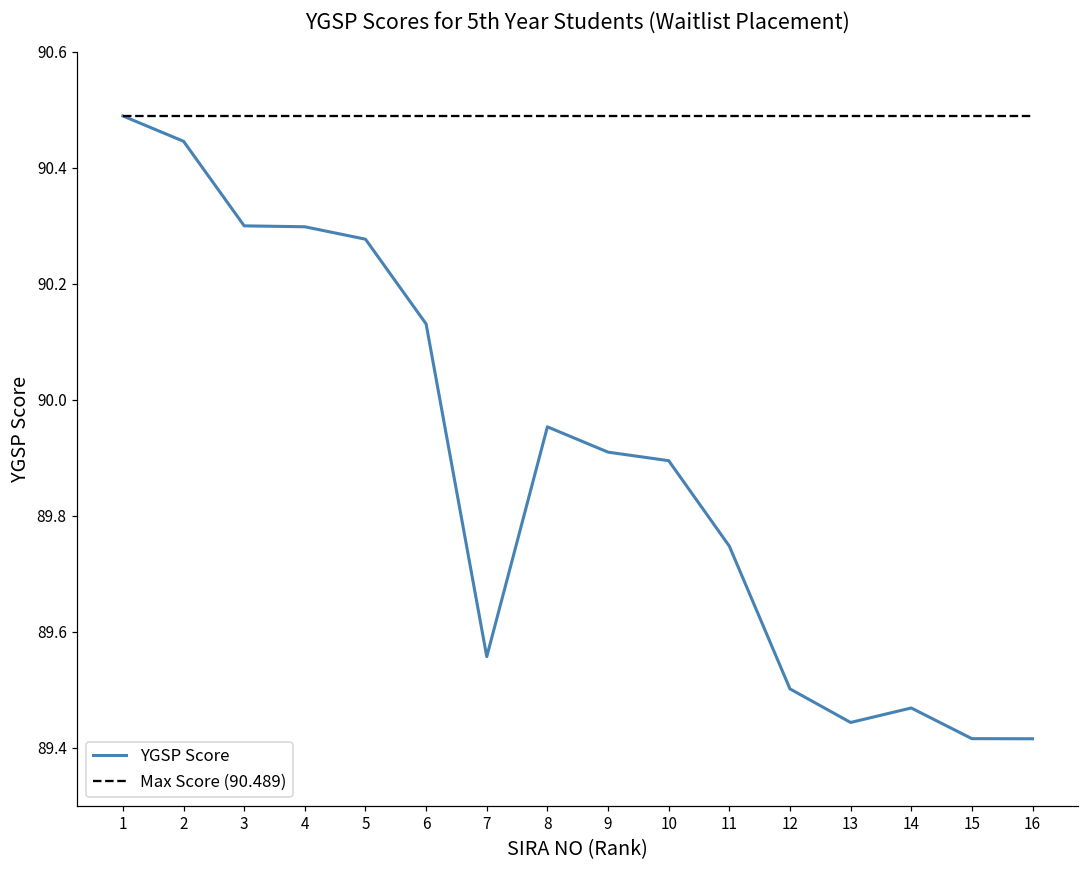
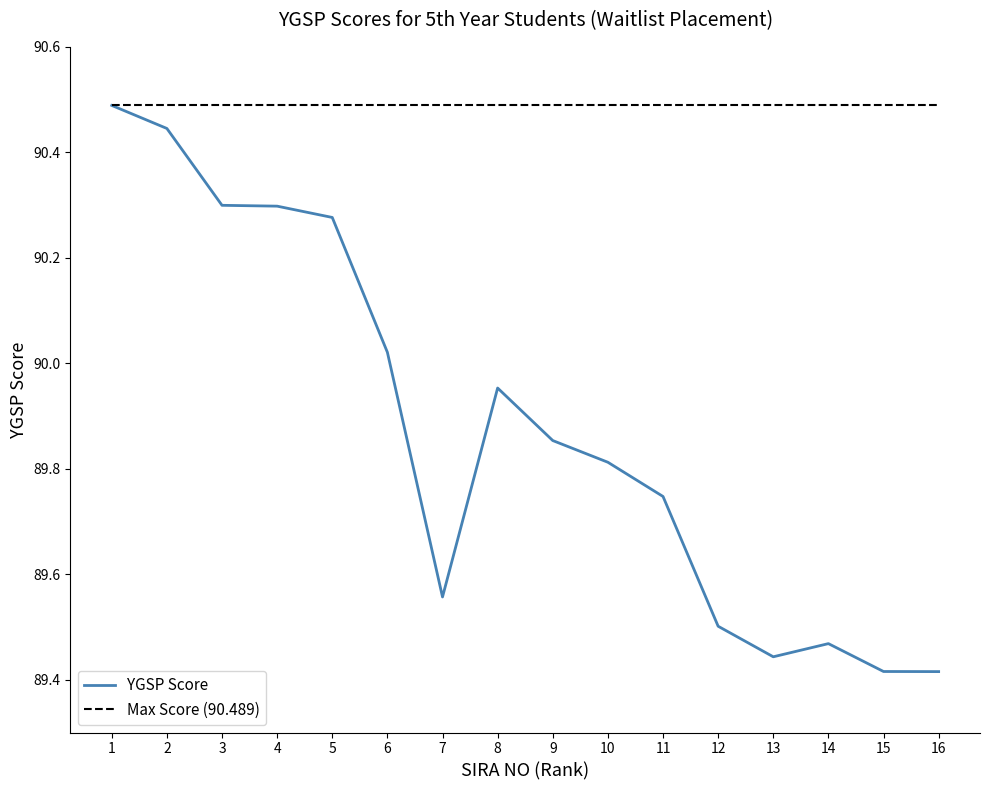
YGSP Score, 6: 90.13 -> 90.02
YGSP Score, 9: 89.91 -> 89.85
YGSP Score, 10: 89.89 -> 89.81
